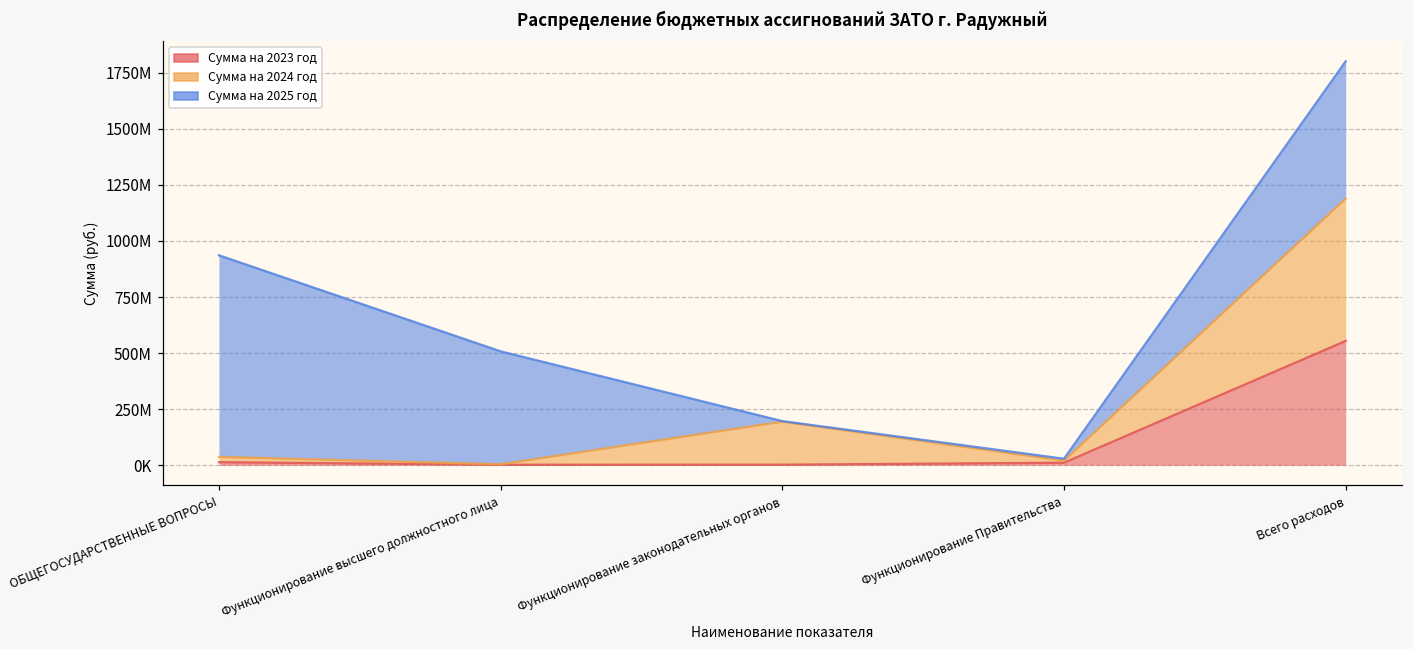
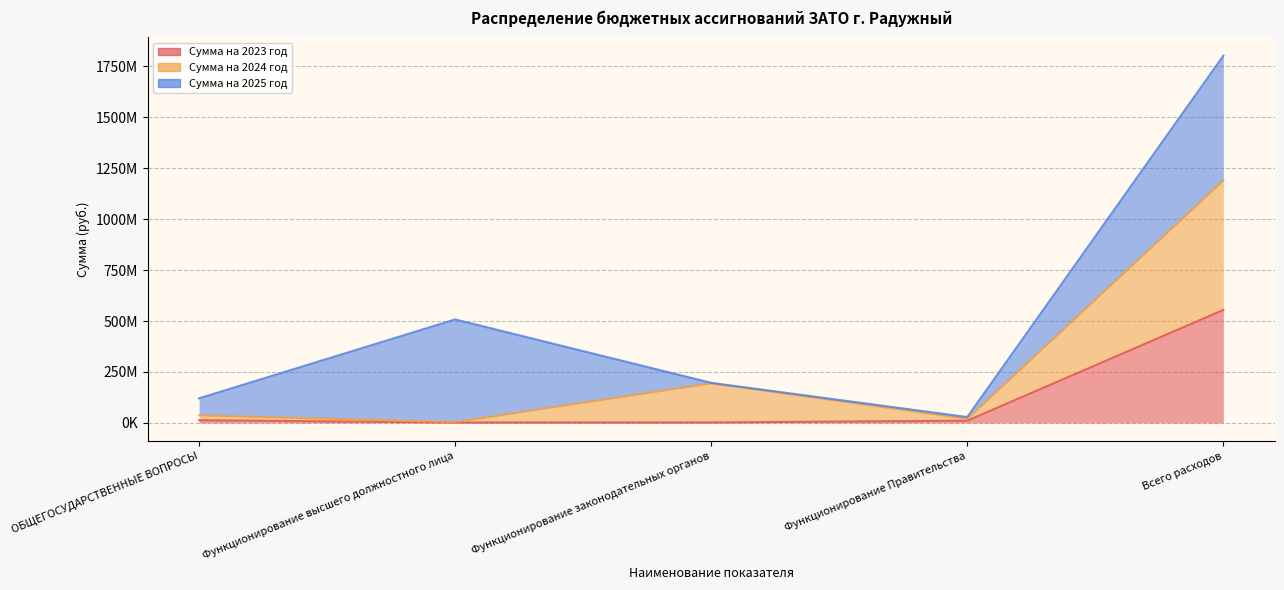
Сумма на 2025 год, ОБЩЕГОСУДАРСТВЕННЫЕ ВОПРОСЫ: 900000000 -> 80000000
